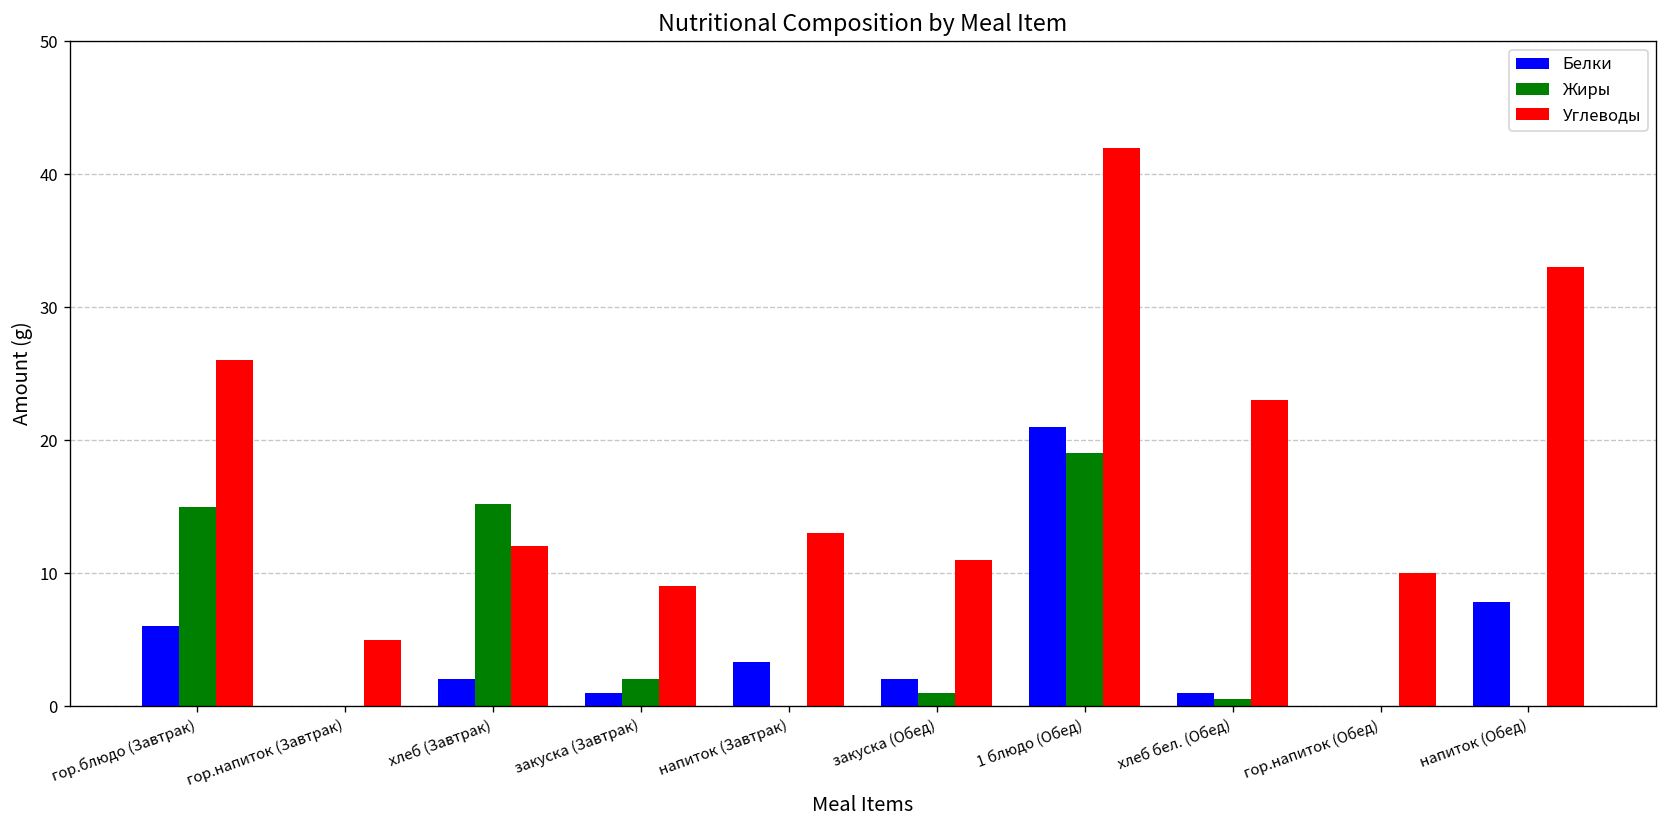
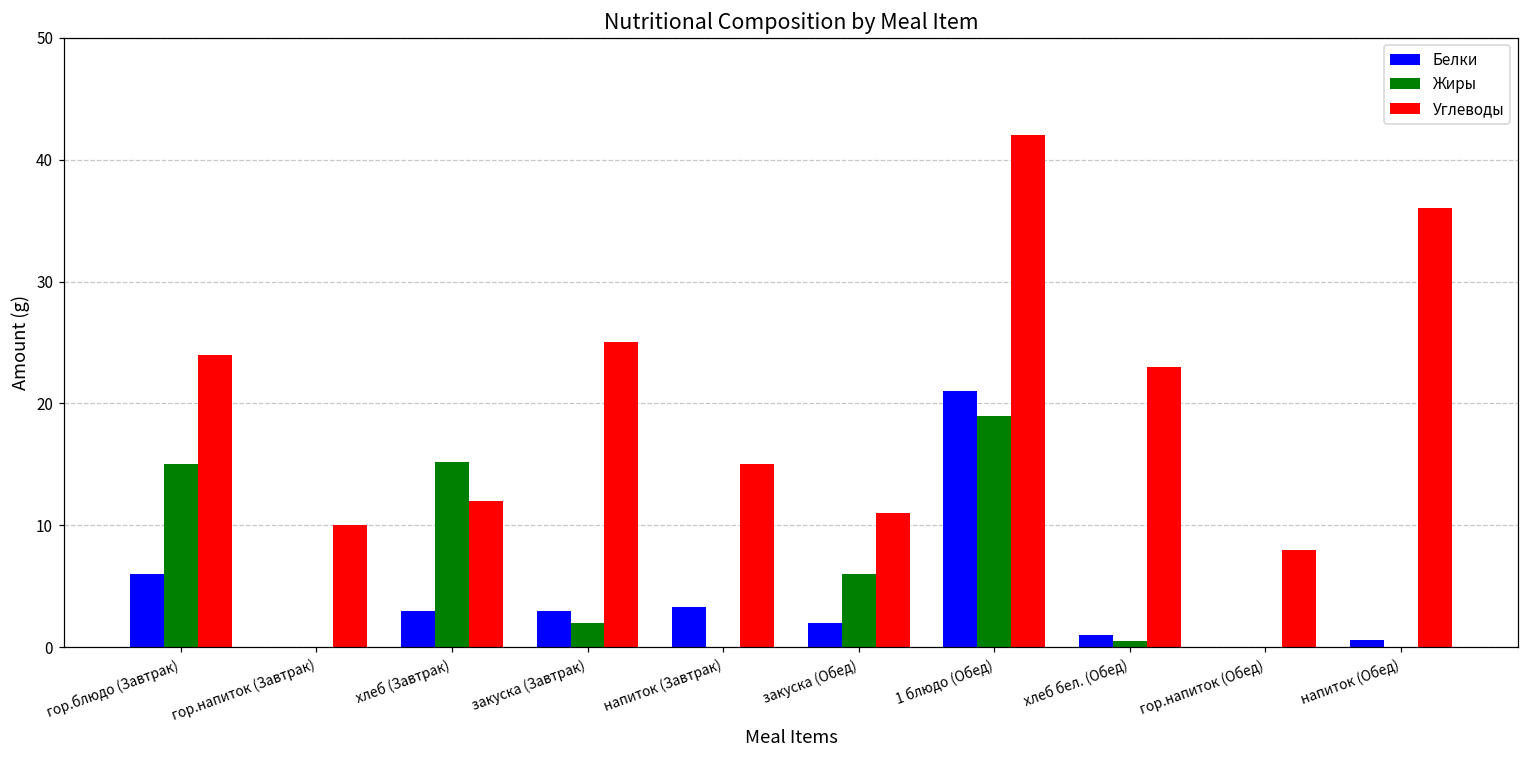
Углеводы, гор.блюдо (Завтрак): 26 -> 24
Углеводы, гор.напиток (Завтрак): 5 -> 10
Белки, хлеб (Завтрак): 2 -> 3
Белки, закуска (Завтрак): 1 -> 3
Углеводы, закуска (Завтрак): 9 -> 25
Углеводы, напиток (Завтрак): 13 -> 15
Жиры, закуска (Обед): 1 -> 6
Углеводы, гор.напиток (Обед): 10 -> 8
Белки, напиток (Обед): 7.8 -> 0.6
Углеводы, напиток (Обед): 33 -> 36
